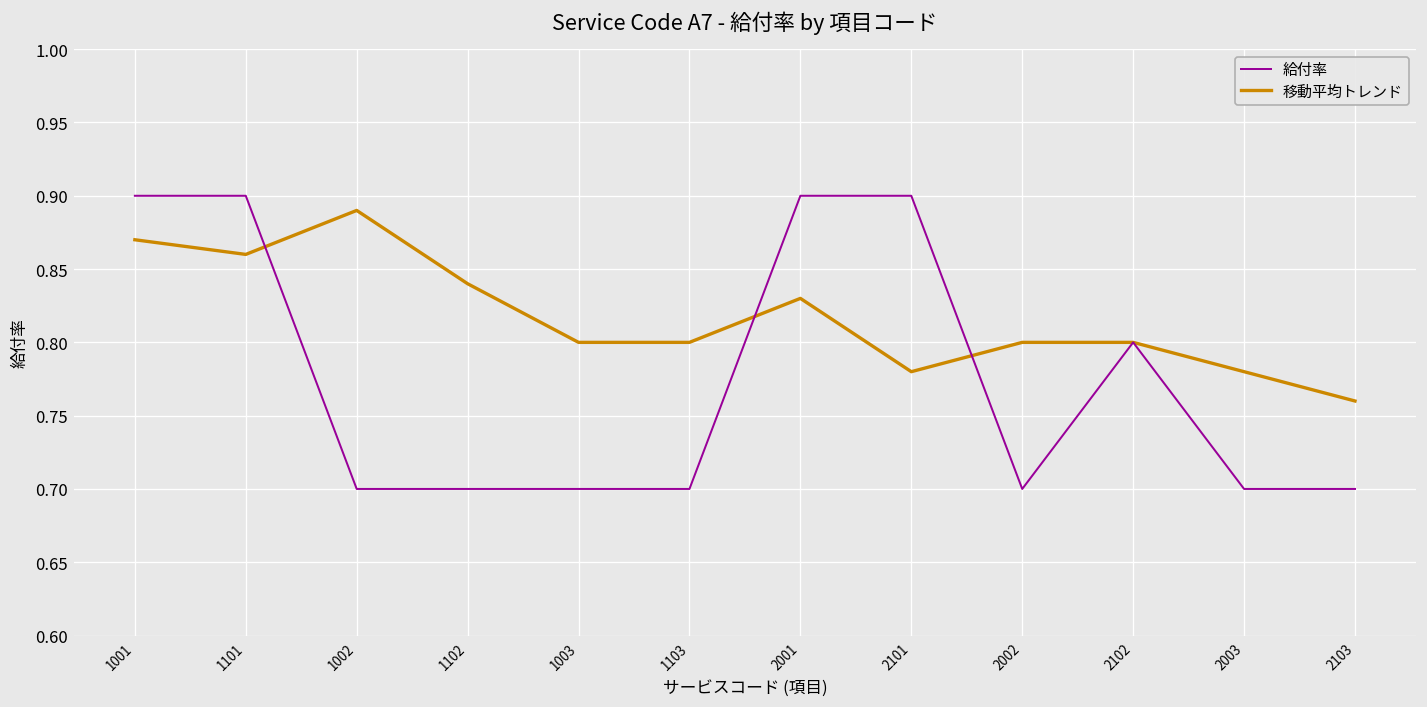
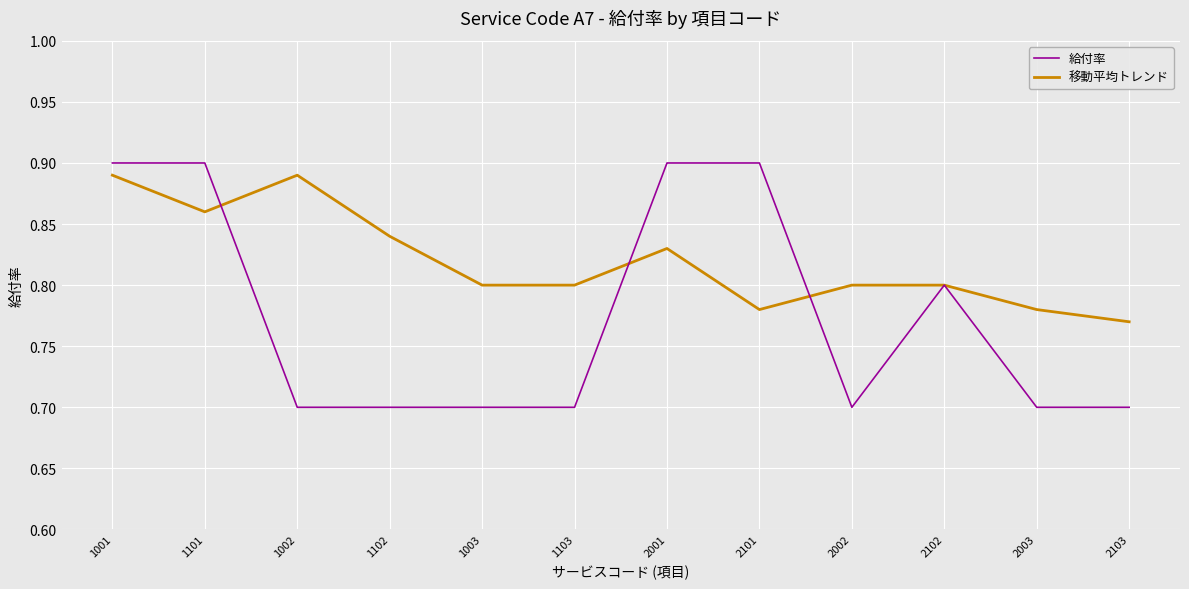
移動平均トレンド, 1001: 0.87 -> 0.89
移動平均トレンド, 2103: 0.76 -> 0.77
